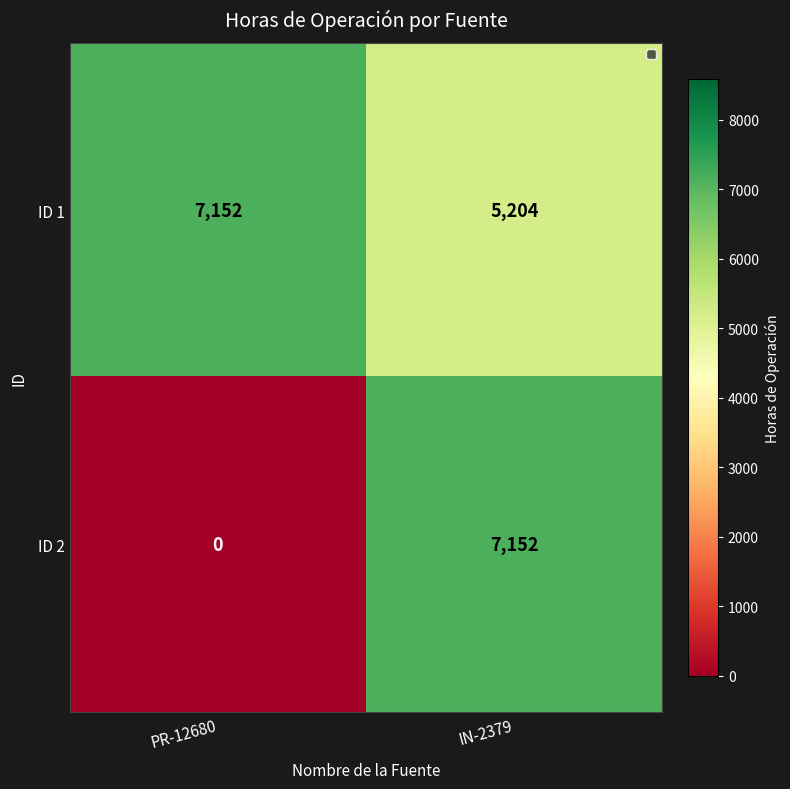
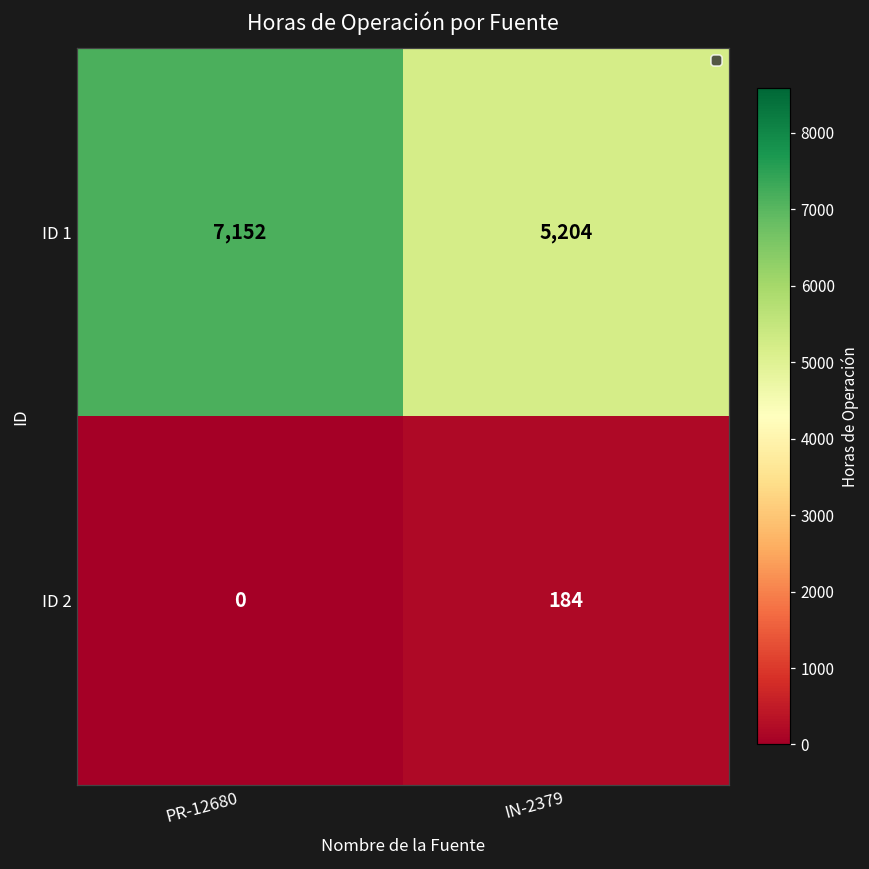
ID 2, IN-2379: 7,152 -> 184
